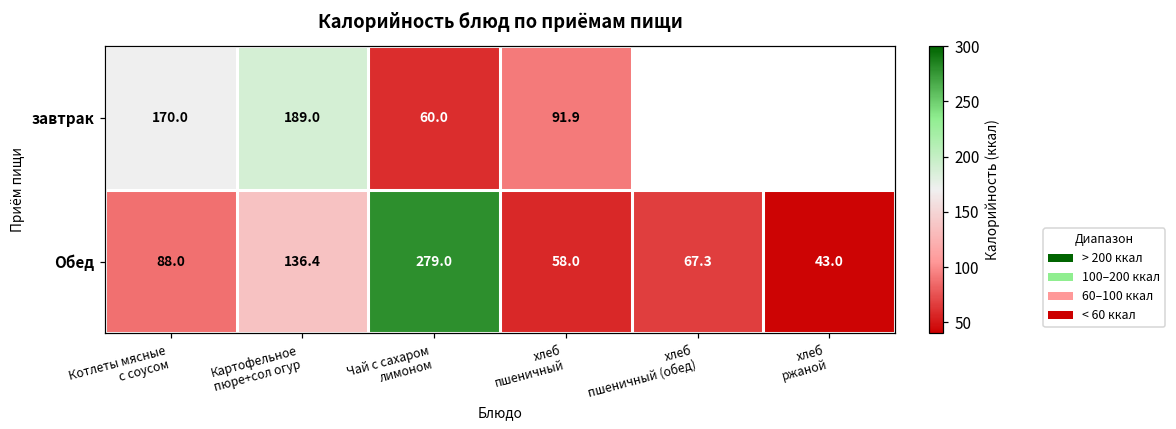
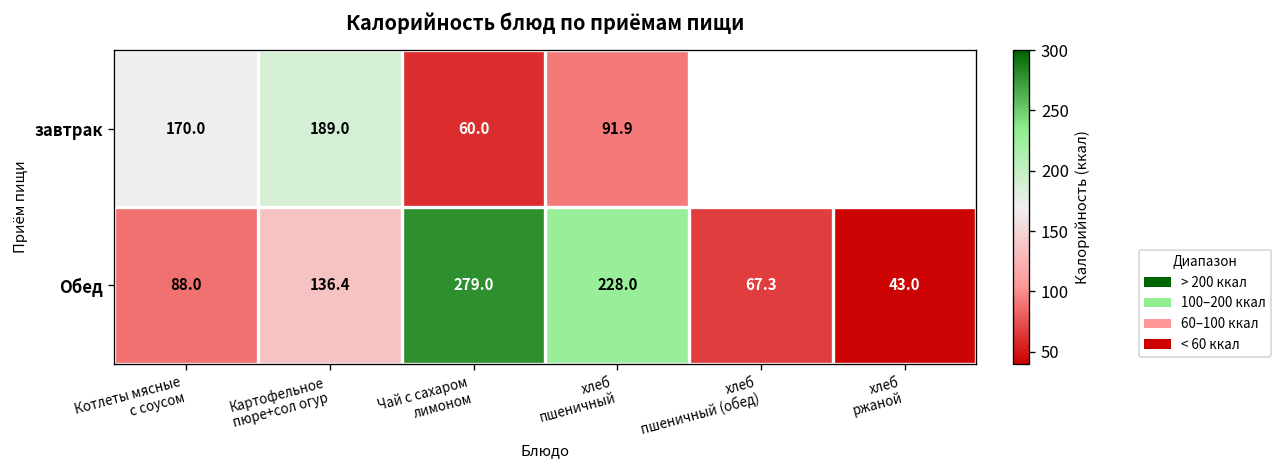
Обед, хлеб пшеничный: 58.0 -> 228.0
